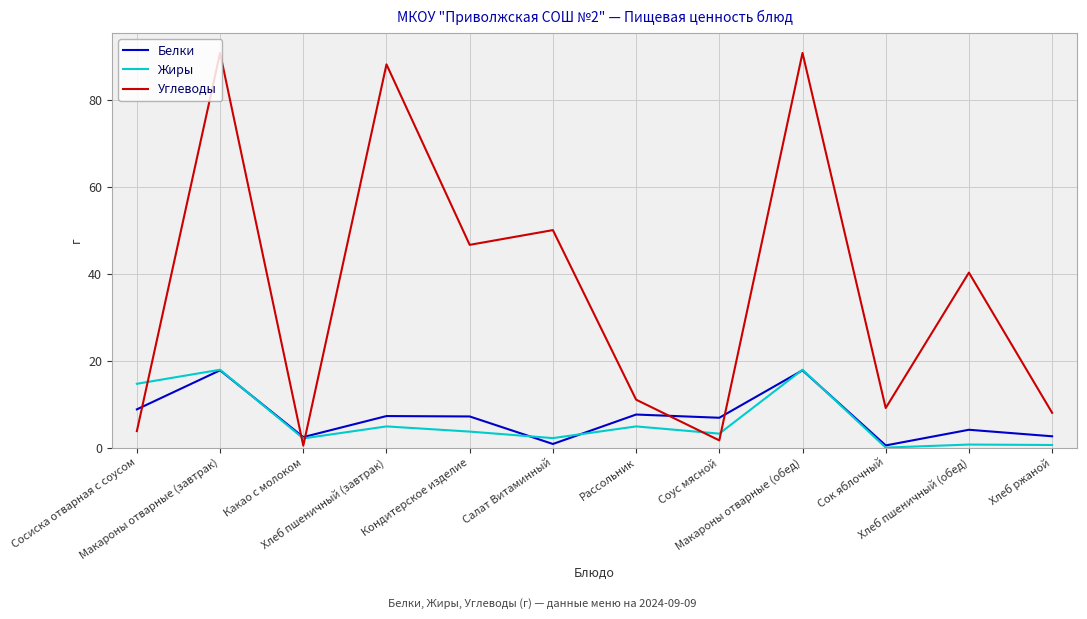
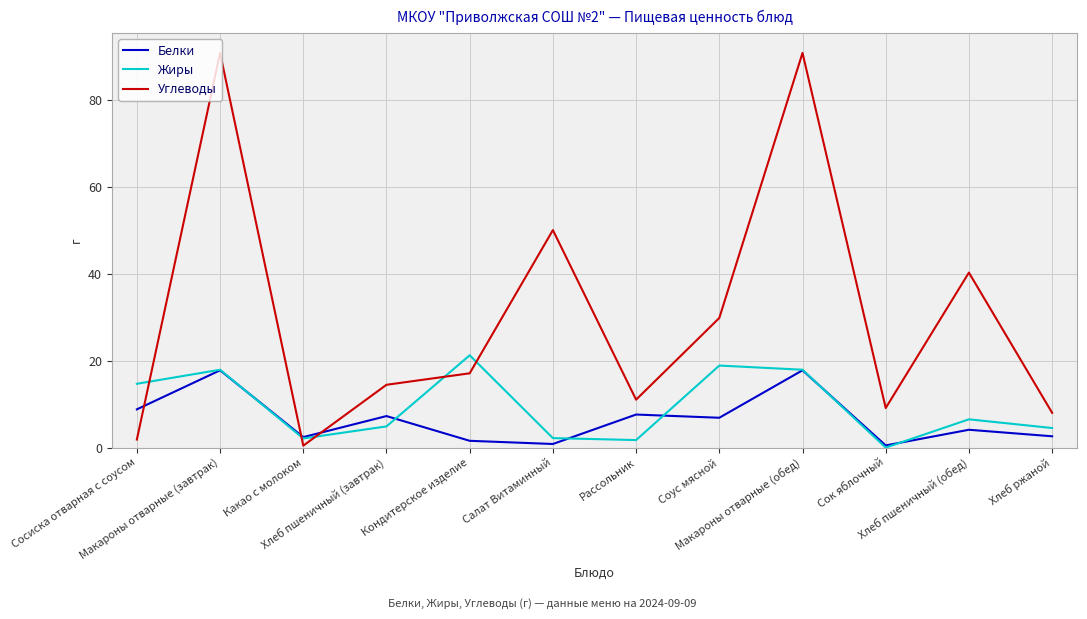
Углеводы, Сосиска отварная с соусом: 4 -> 2
Углеводы, Хлеб пшеничный (завтрак): 88 -> 14
Белки, Кондитерское изделие: 7 -> 2
Жиры, Кондитерское изделие: 4 -> 21
Углеводы, Кондитерское изделие: 47 -> 17
Жиры, Рассольник: 5 -> 2
Жиры, Соус мясной: 3 -> 19
Углеводы, Соус мясной: 2 -> 30
Жиры, Хлеб пшеничный (обед): 1 -> 7
Жиры, Хлеб ржаной: 1 -> 5
